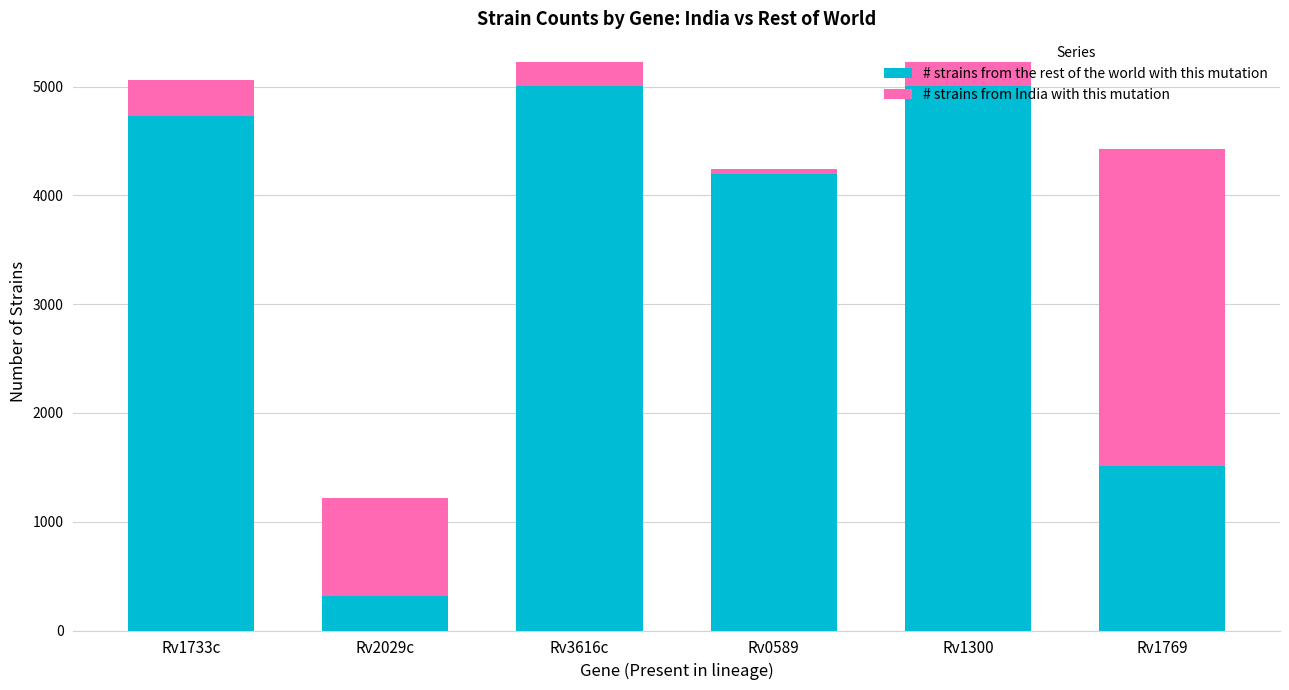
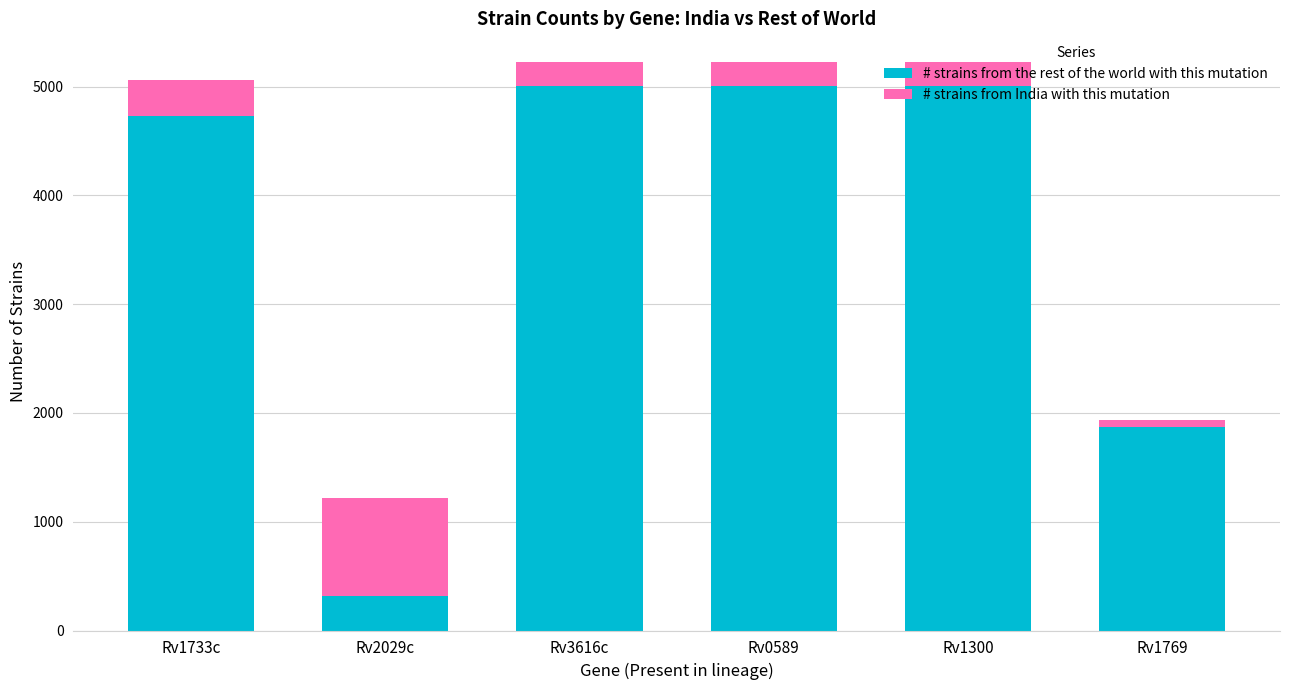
# strains from the rest of the world with this mutation, Rv0589: 4200 -> 5000
# strains from India with this mutation, Rv0589: 40 -> 220
# strains from the rest of the world with this mutation, Rv1769: 1510 -> 1870
# strains from India with this mutation, Rv1769: 2920 -> 70
